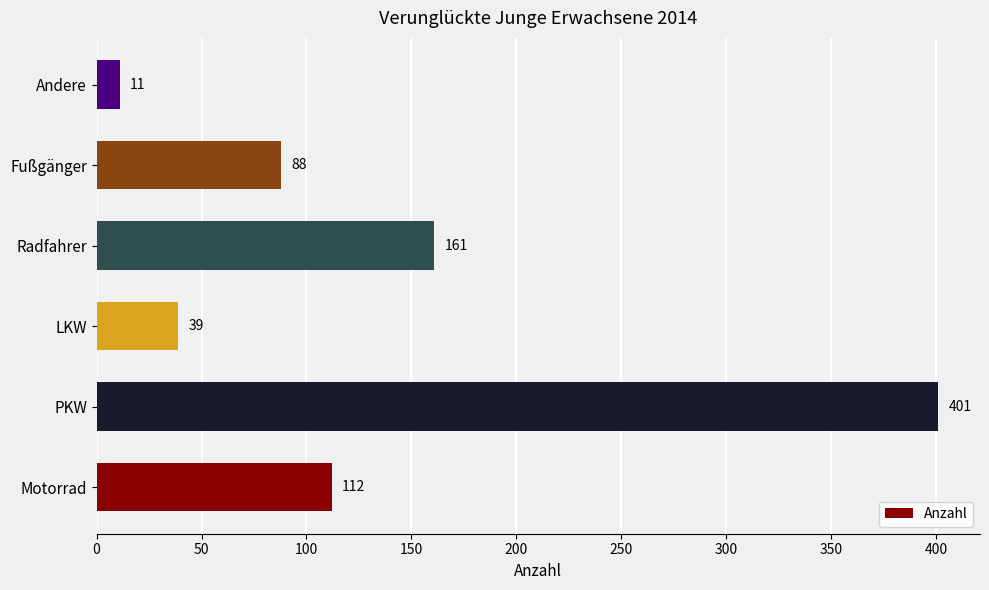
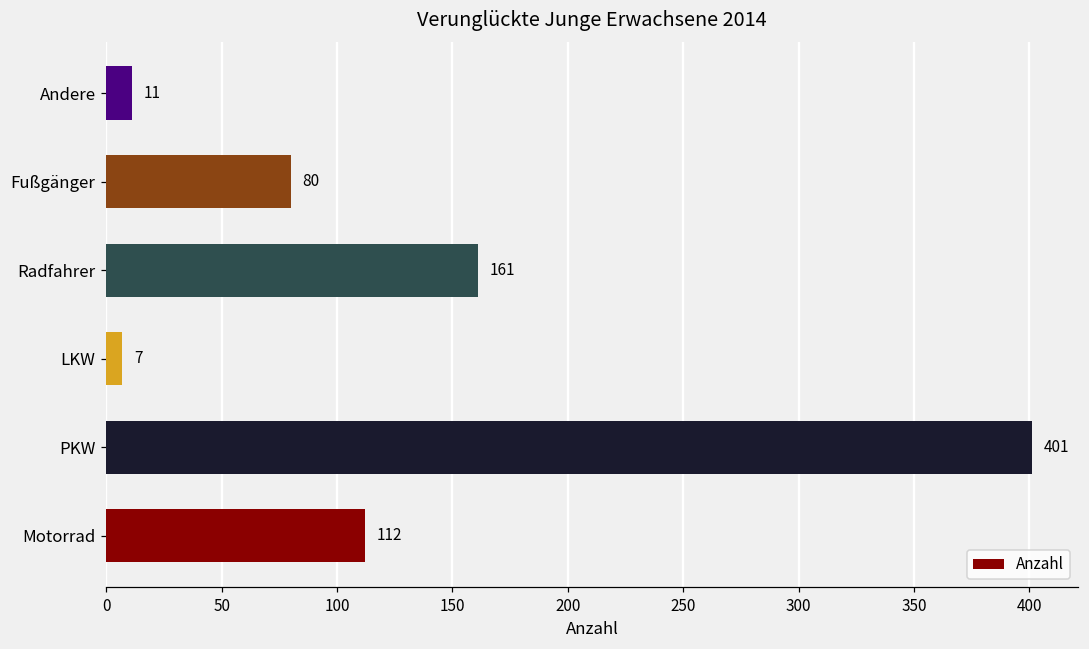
Fußgänger: 88 -> 80
LKW: 39 -> 7
